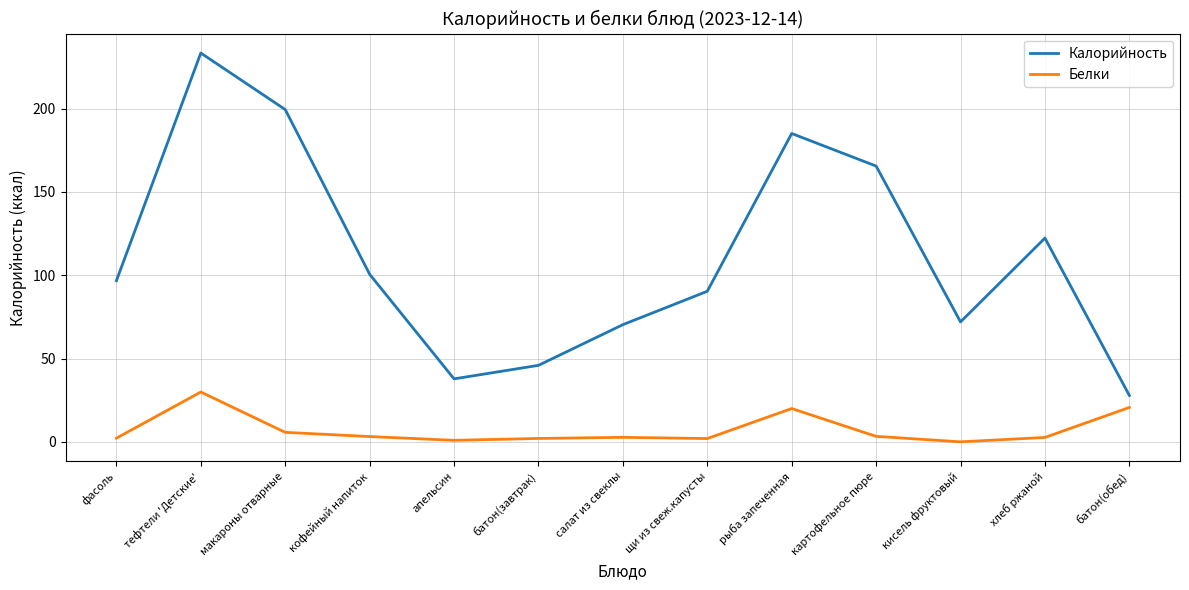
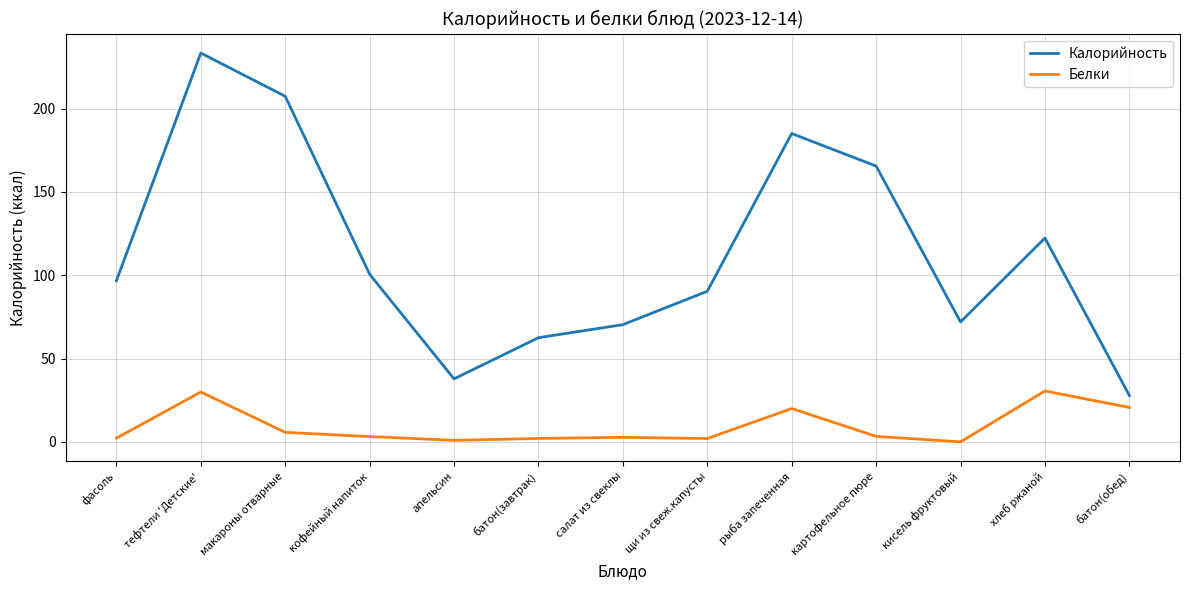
Калорийность, макароны отварные: 199 -> 207
Калорийность, батон(завтрак): 46 -> 63
Белки, хлеб ржаной: 3 -> 31
